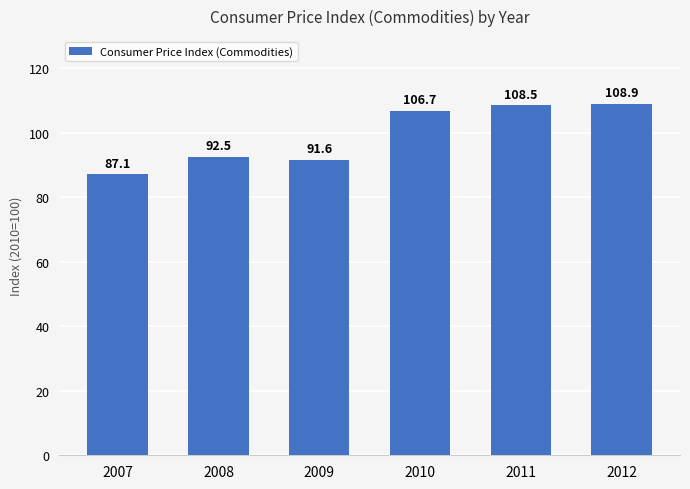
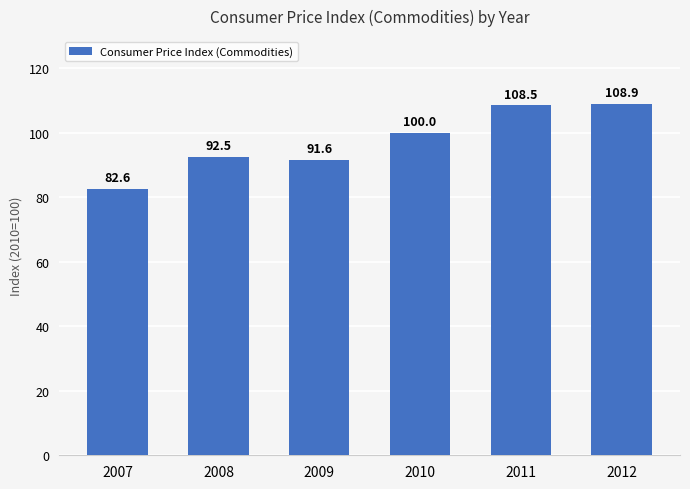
2007: 87.1 -> 82.6
2010: 106.7 -> 100.0
